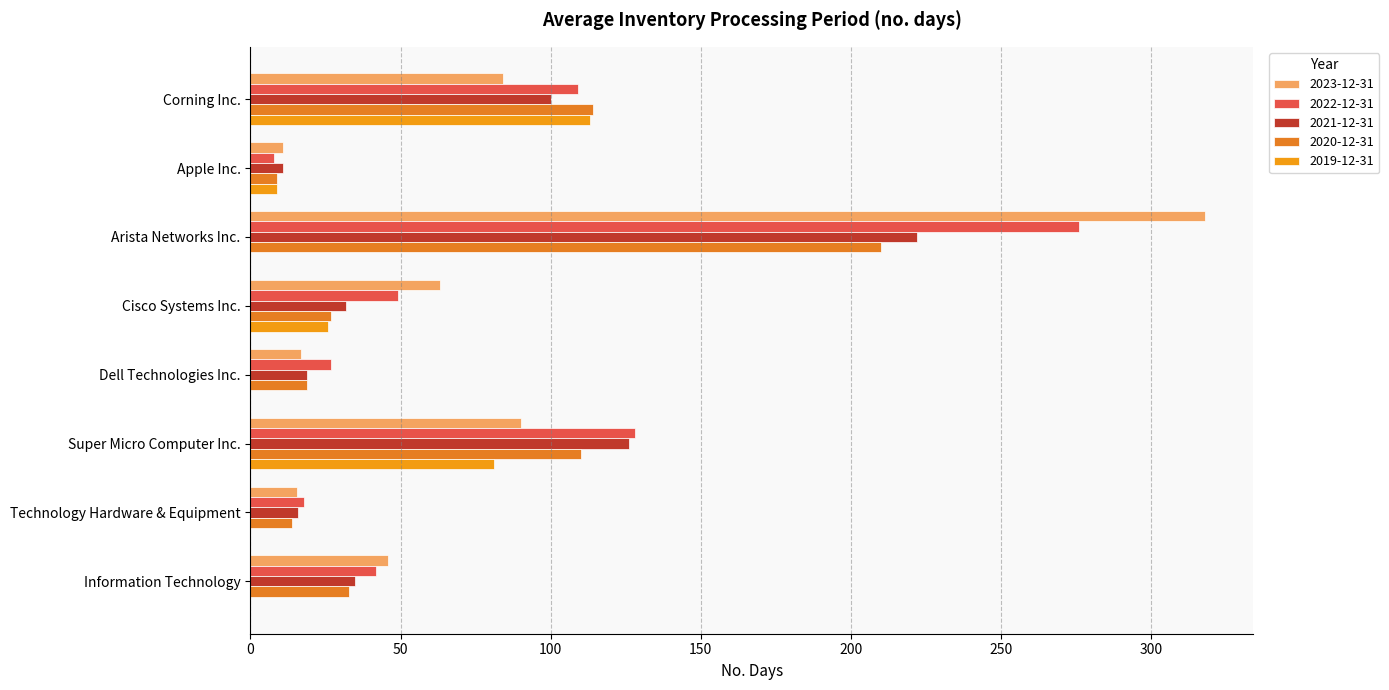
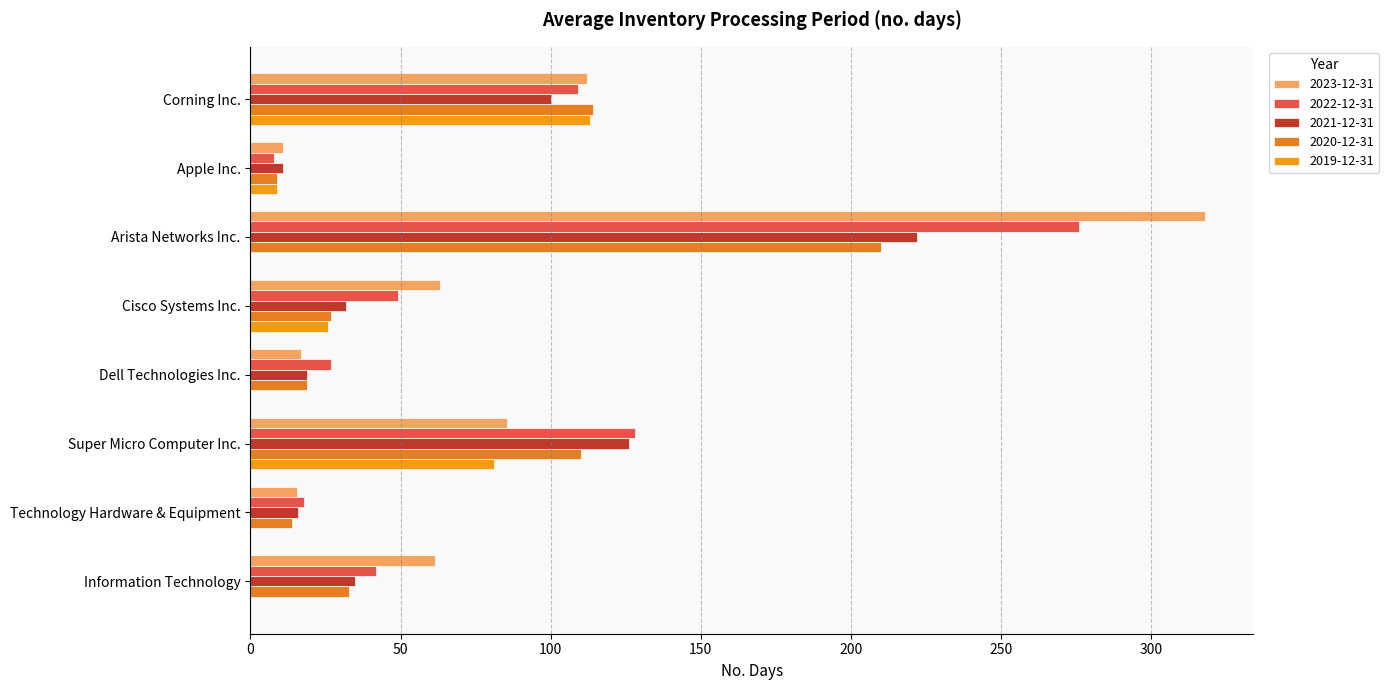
2023-12-31, Corning Inc.: 84 -> 112
2023-12-31, Super Micro Computer Inc.: 90 -> 85
2023-12-31, Information Technology: 46 -> 62
